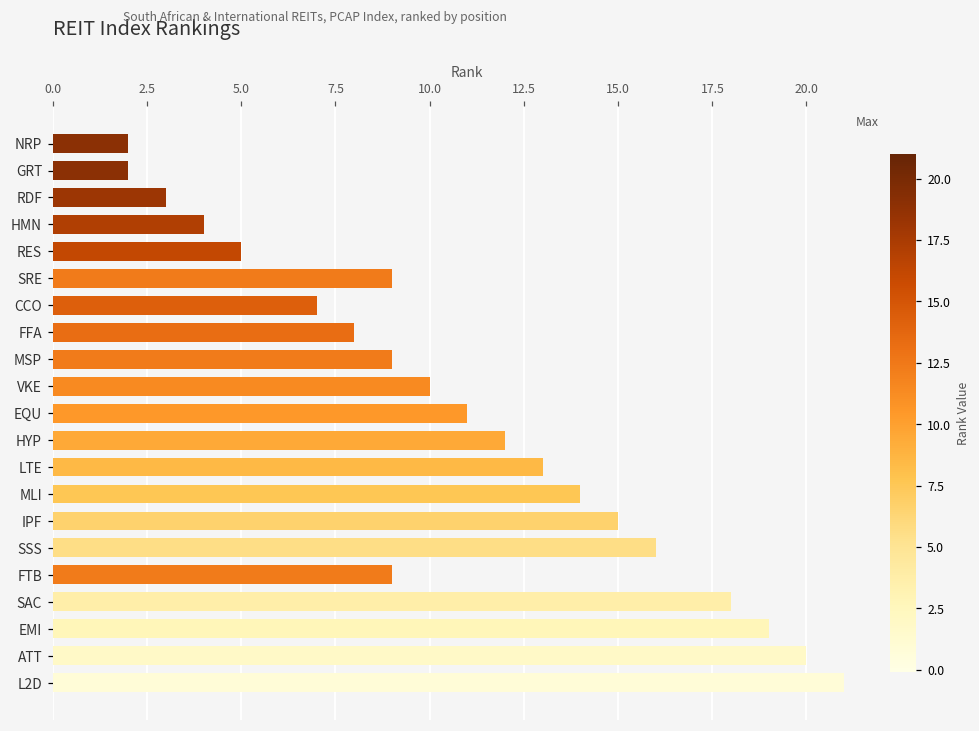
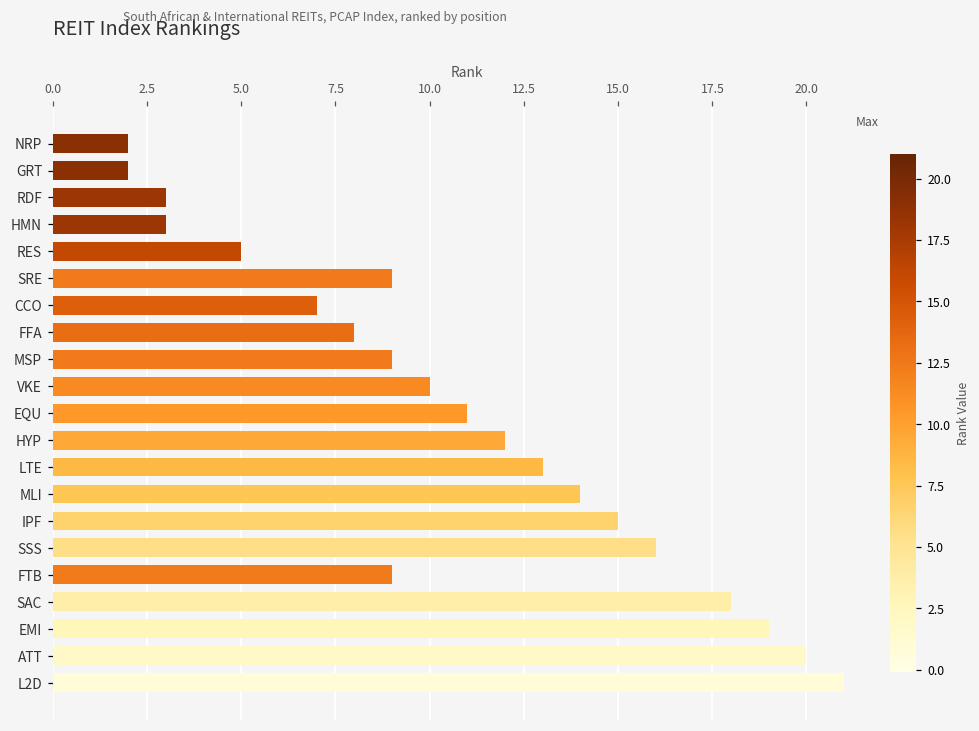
HMN: 4 -> 3
